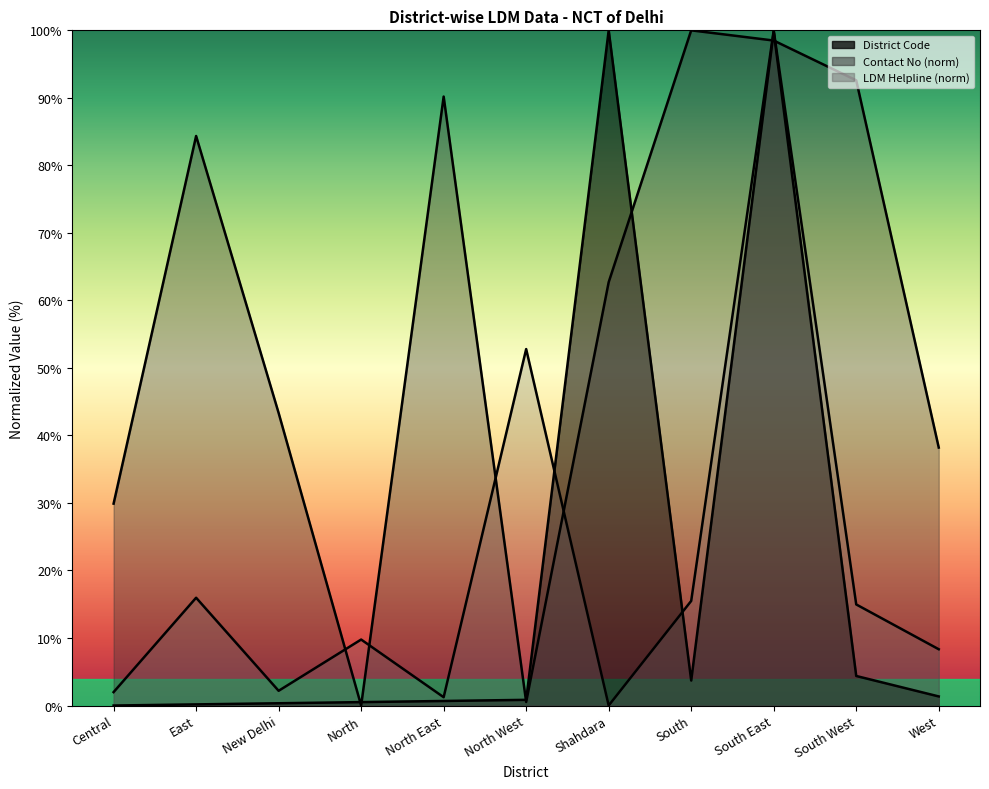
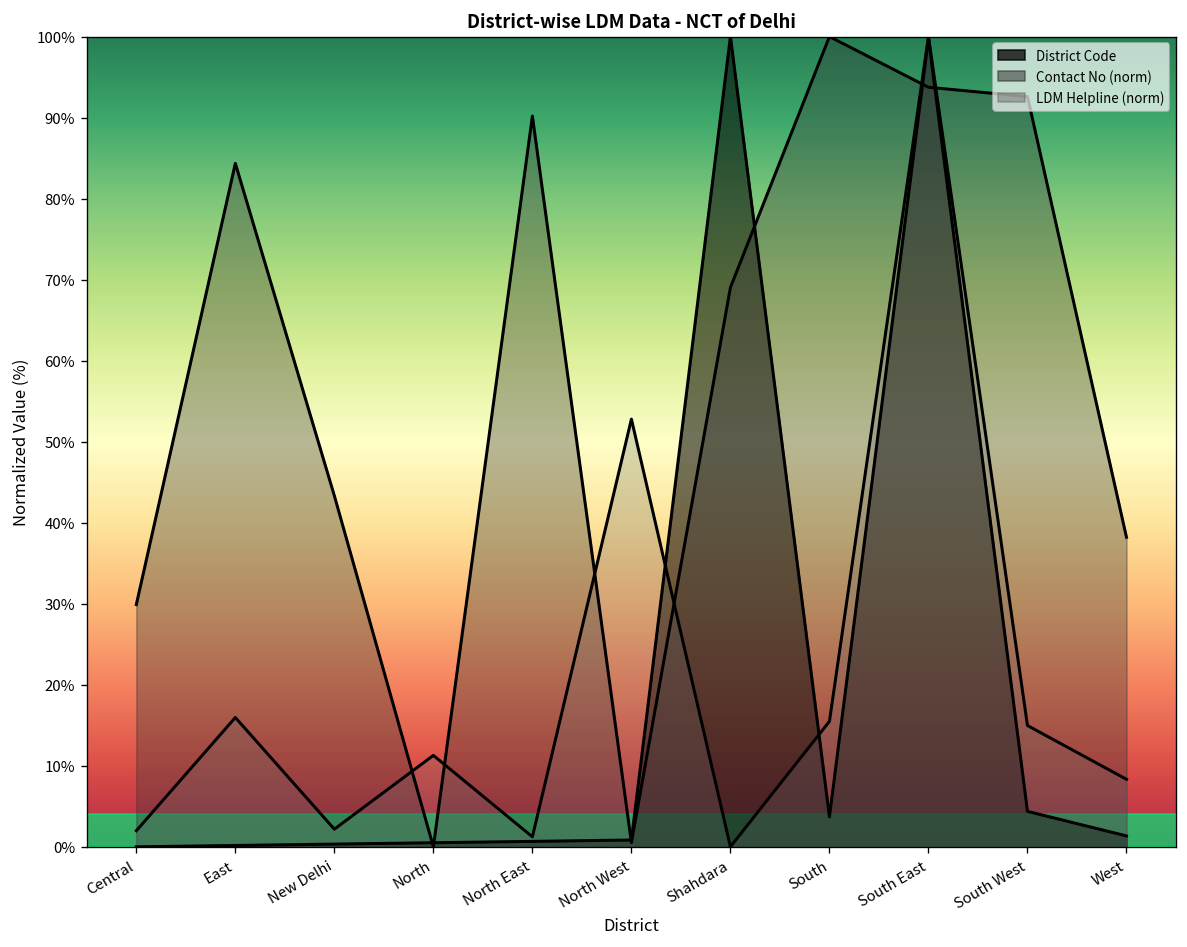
LDM Helpline (norm), North: 10% -> 11%
Contact No (norm), Shahdara: 63% -> 69%
Contact No (norm), South East: 98% -> 94%
